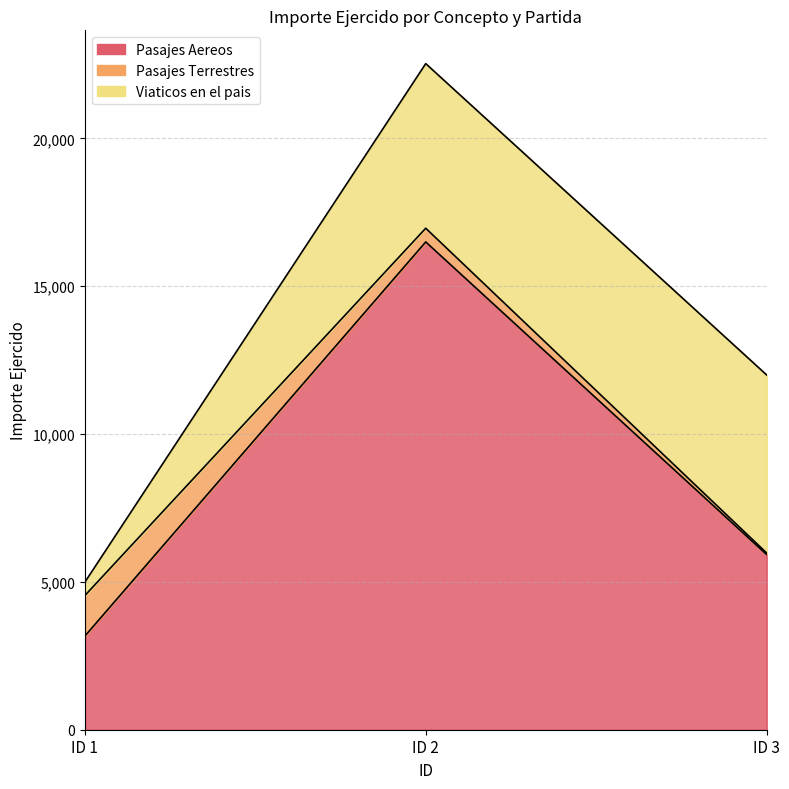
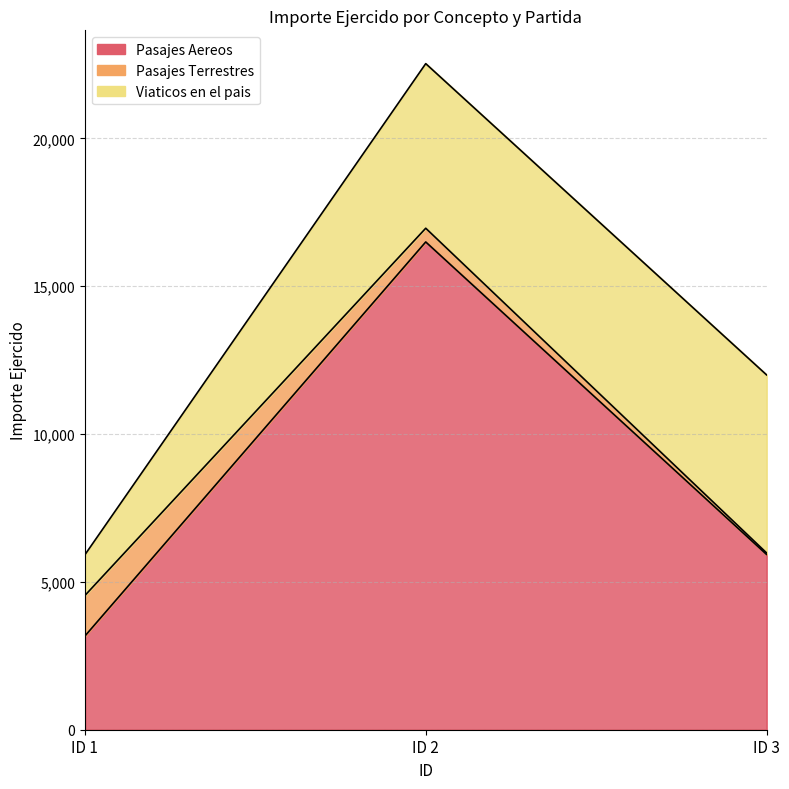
Viaticos en el pais, ID 1: 500 -> 1,400
